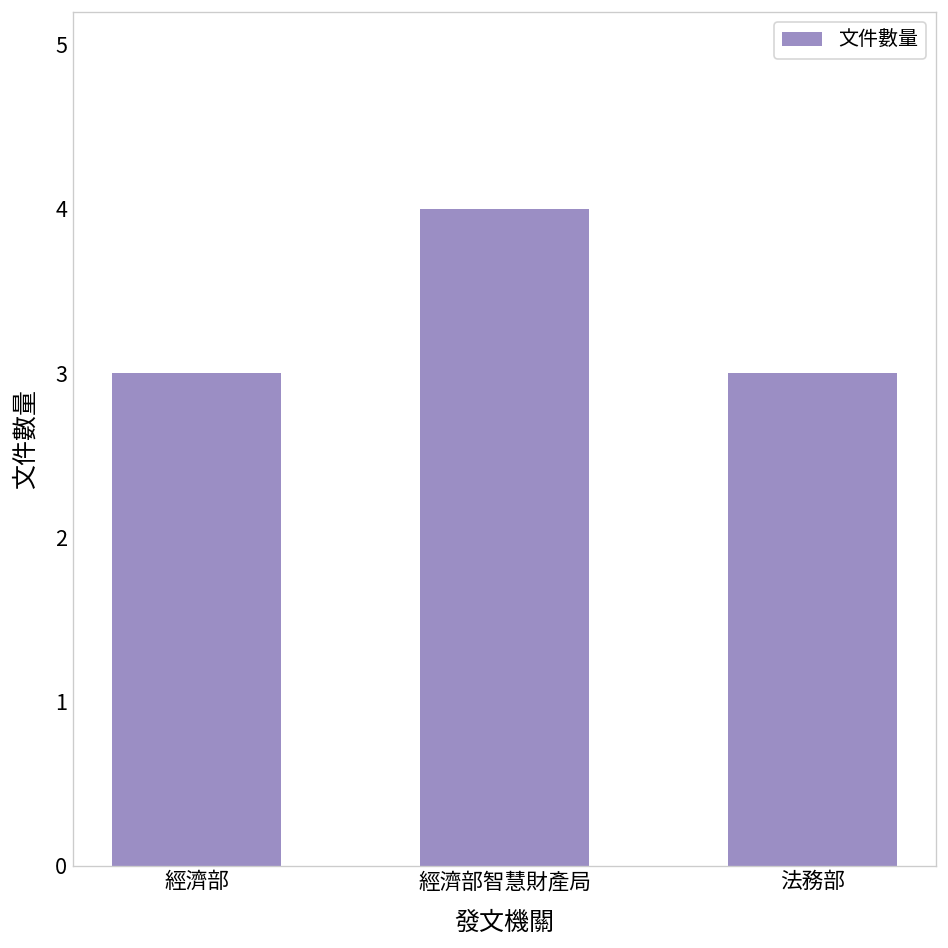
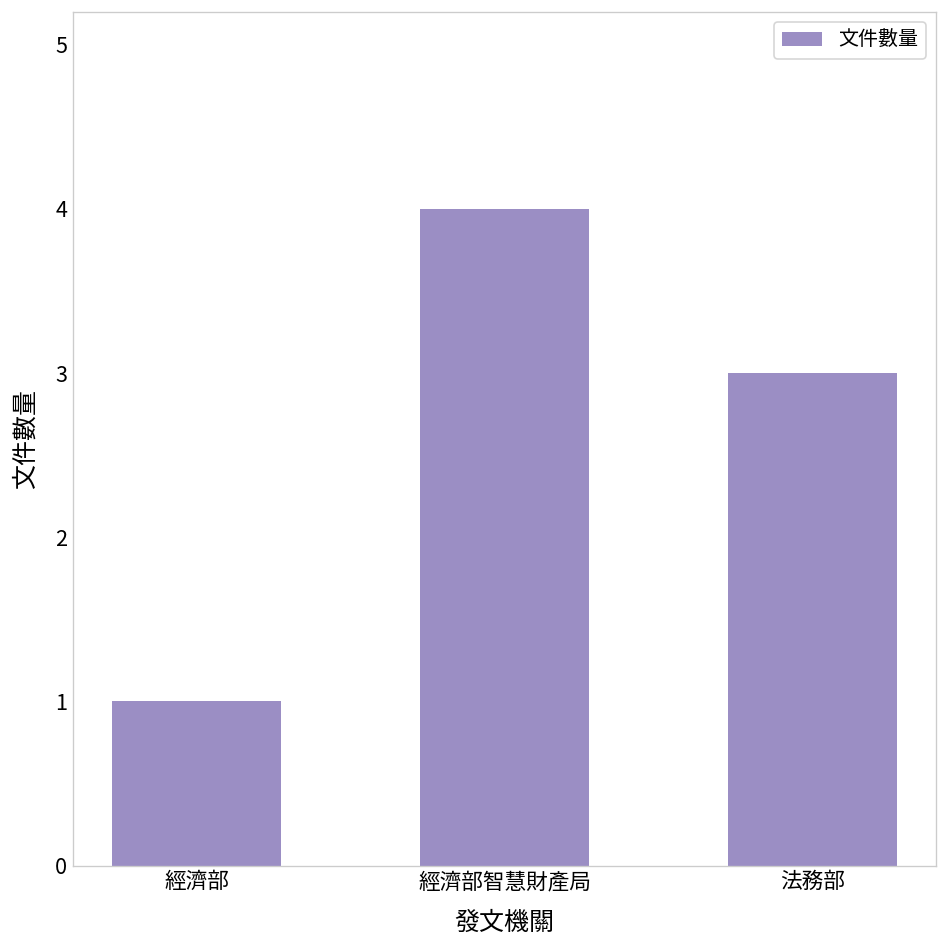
經濟部: 3 -> 1
